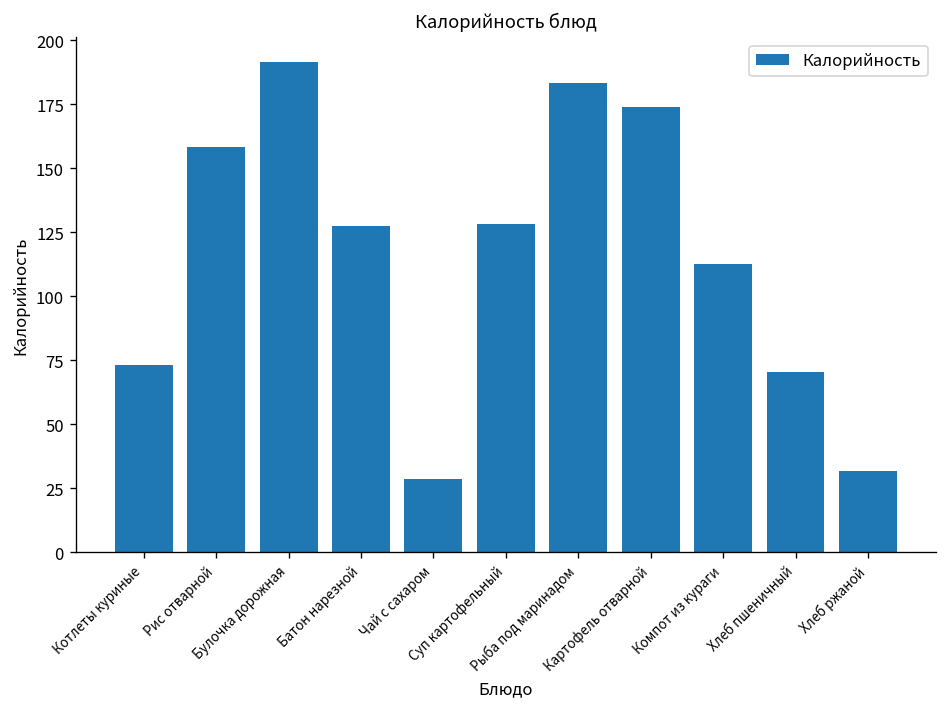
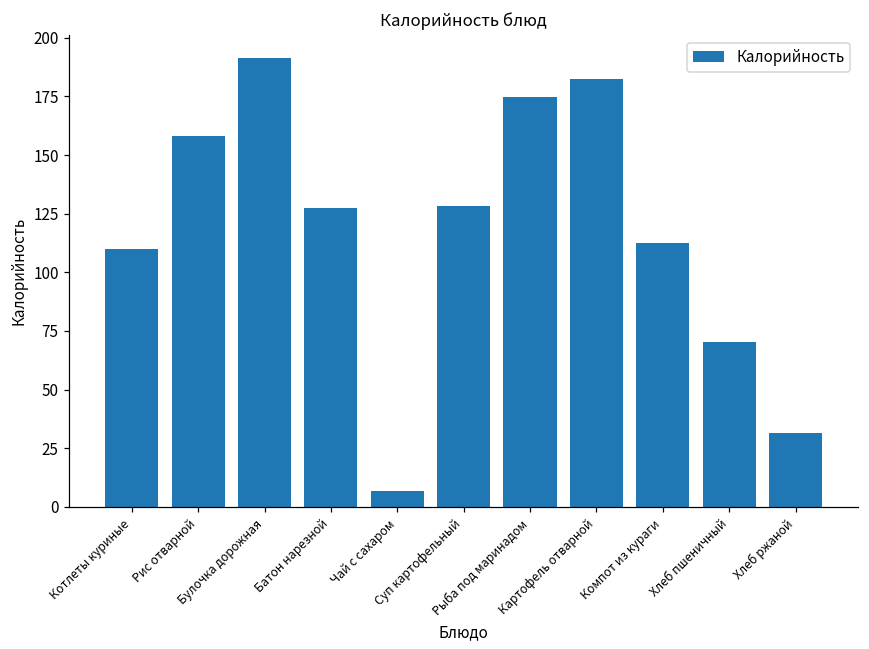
Котлеты куриные: 73 -> 110
Чай с сахаром: 28 -> 7
Рыба под маринадом: 183 -> 175
Картофель отварной: 174 -> 183
